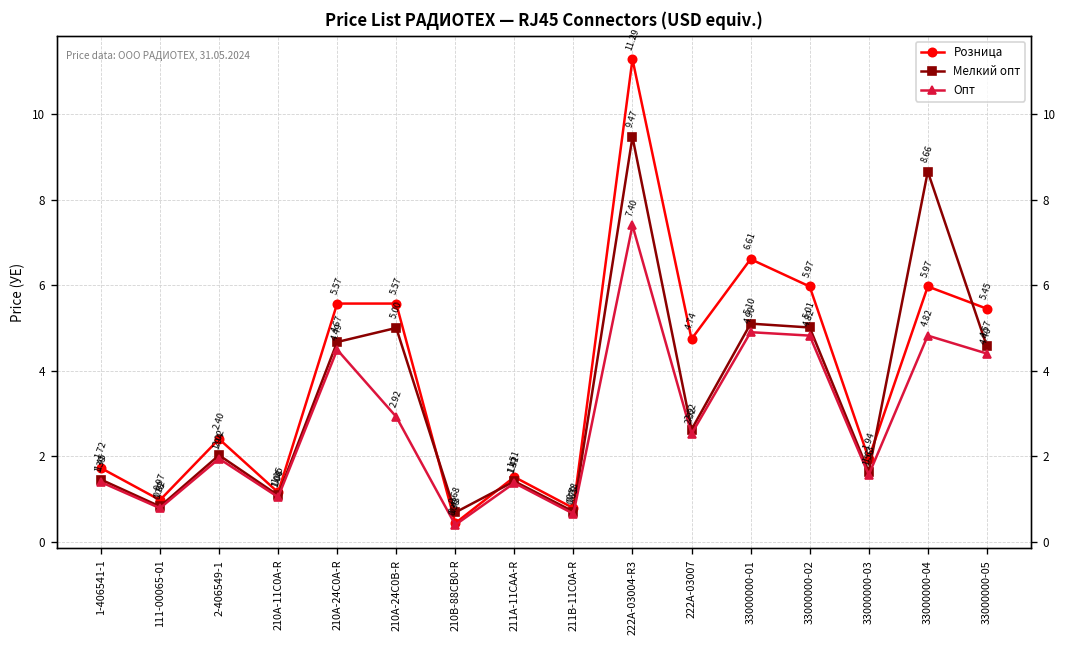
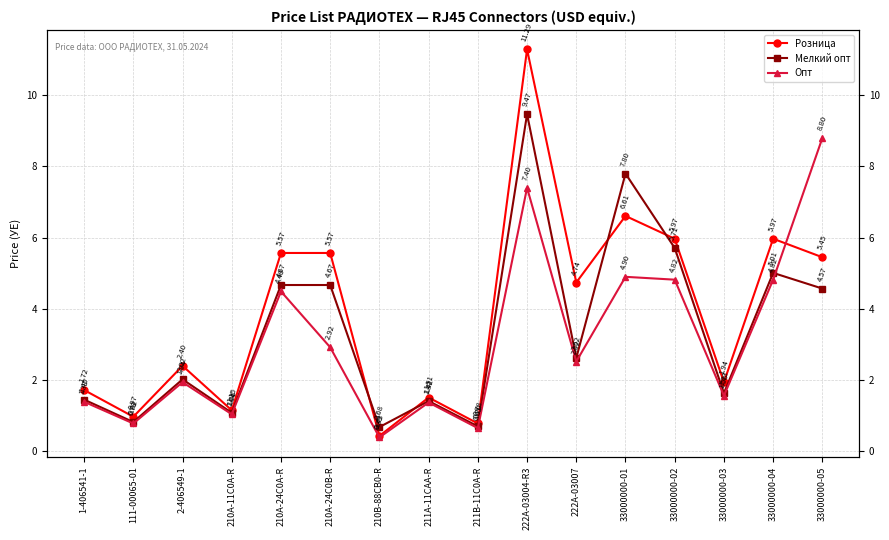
Мелкий опт, 210A-24C0B-R: 5.00 -> 4.67
Мелкий опт, 33000000-01: 5.10 -> 7.80
Мелкий опт, 33000000-02: 5.01 -> 5.71
Мелкий опт, 33000000-04: 8.66 -> 5.01
Опт, 33000000-05: 4.40 -> 8.80
